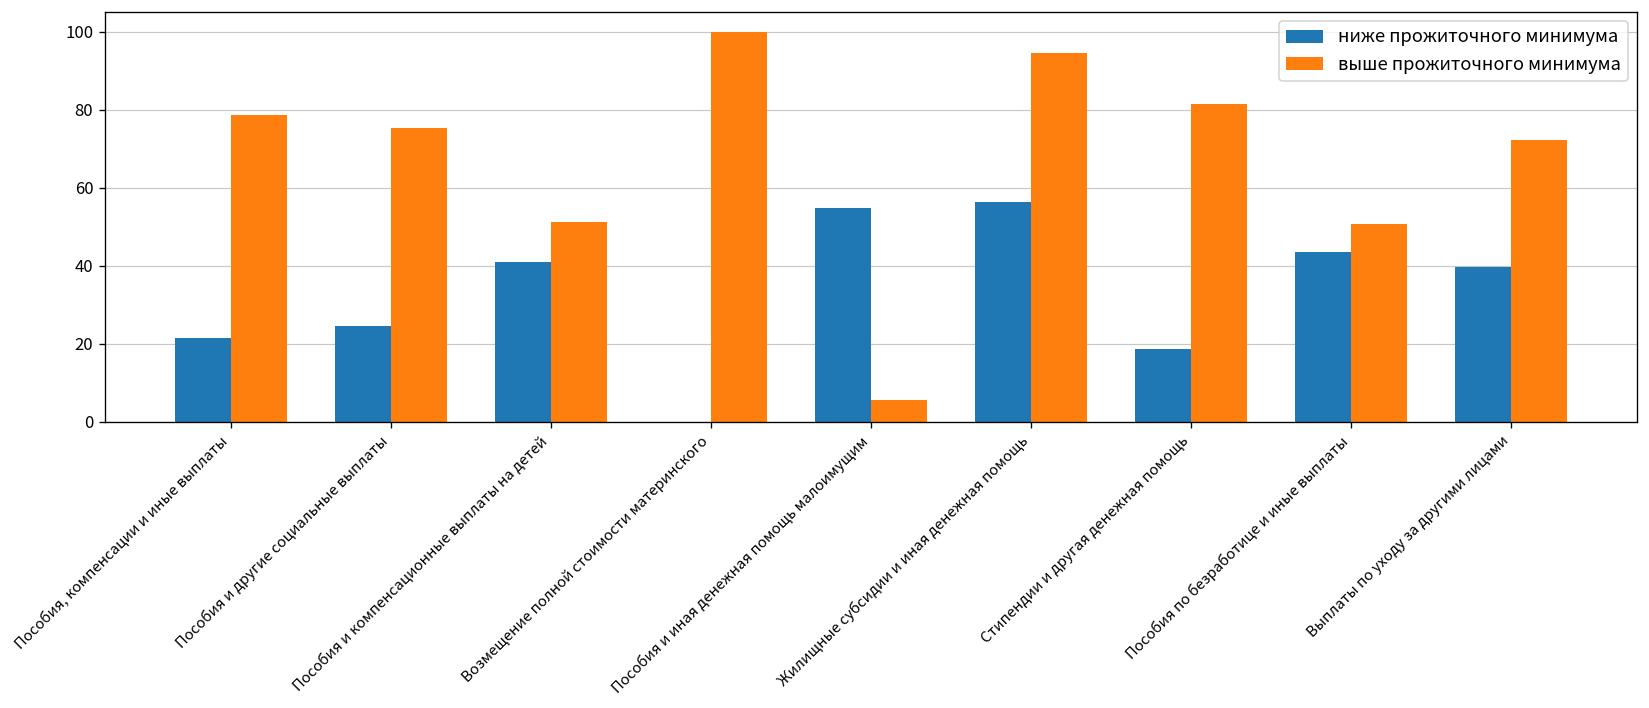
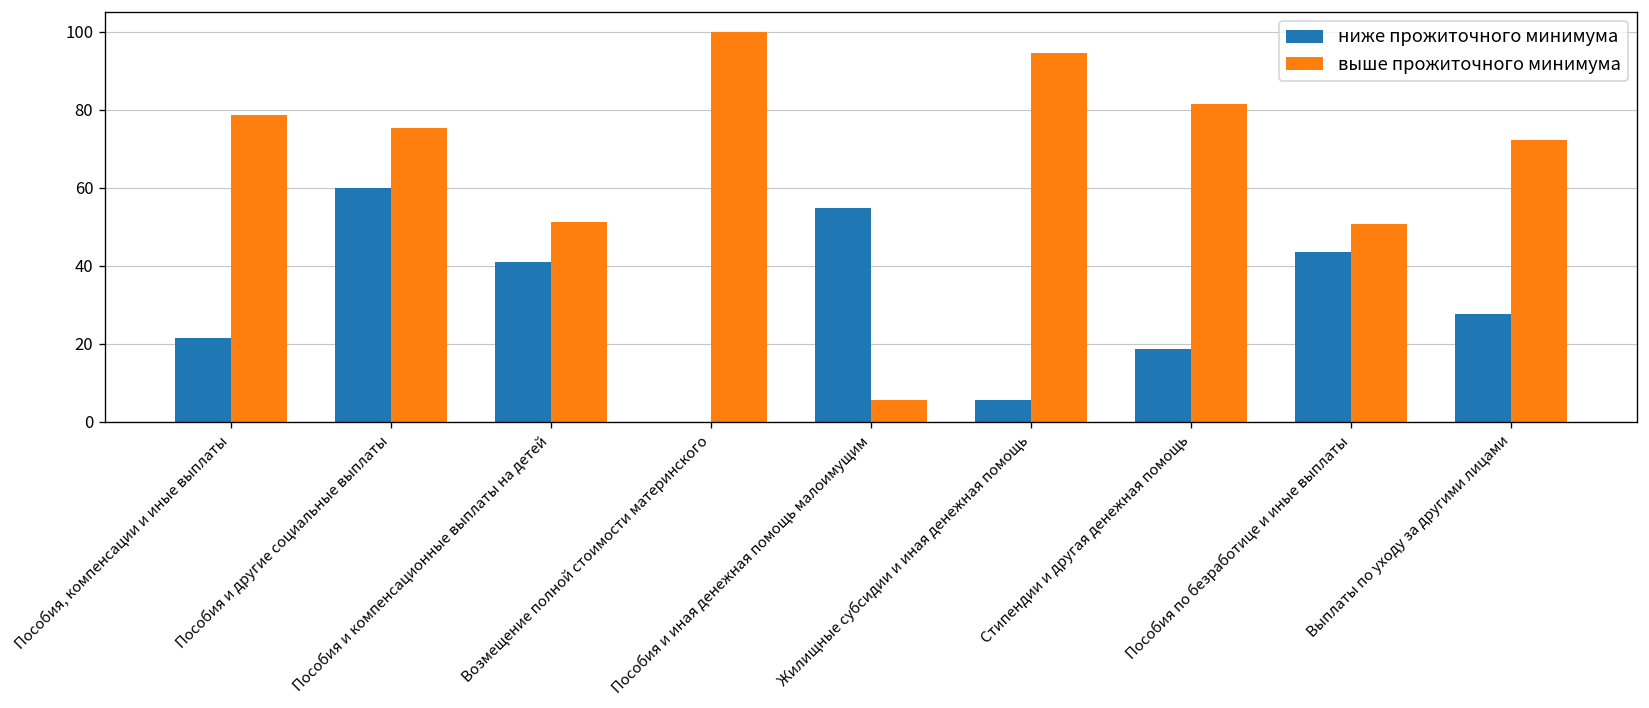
ниже прожиточного минимума, Пособия и другие социальные выплаты: 25 -> 60
ниже прожиточного минимума, Жилищные субсидии и иная денежная помощь: 56 -> 6
ниже прожиточного минимума, Выплаты по уходу за другими лицами: 40 -> 28
